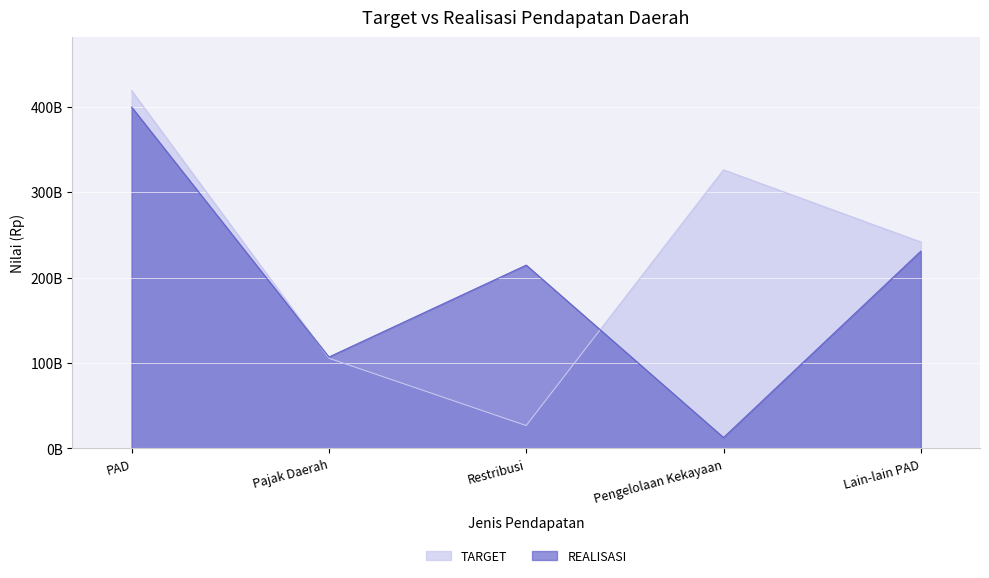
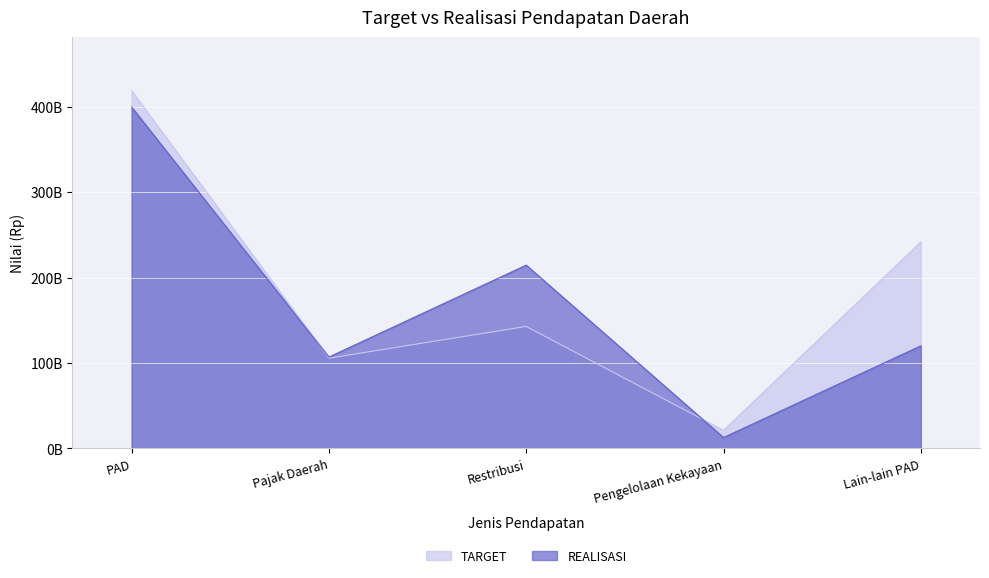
TARGET, Restribusi: 30000000000 -> 140000000000
TARGET, Pengelolaan Kekayaan: 330000000000 -> 20000000000
REALISASI, Lain-lain PAD: 230000000000 -> 120000000000
